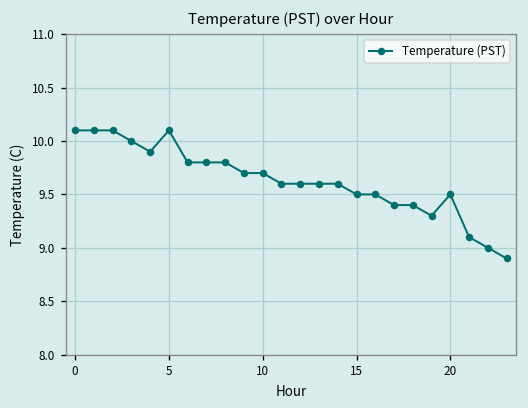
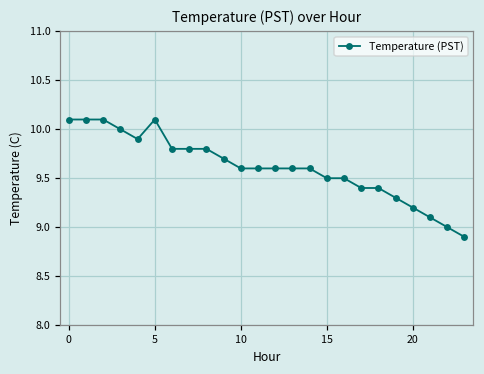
10: 9.7 -> 9.6
20: 9.5 -> 9.2
